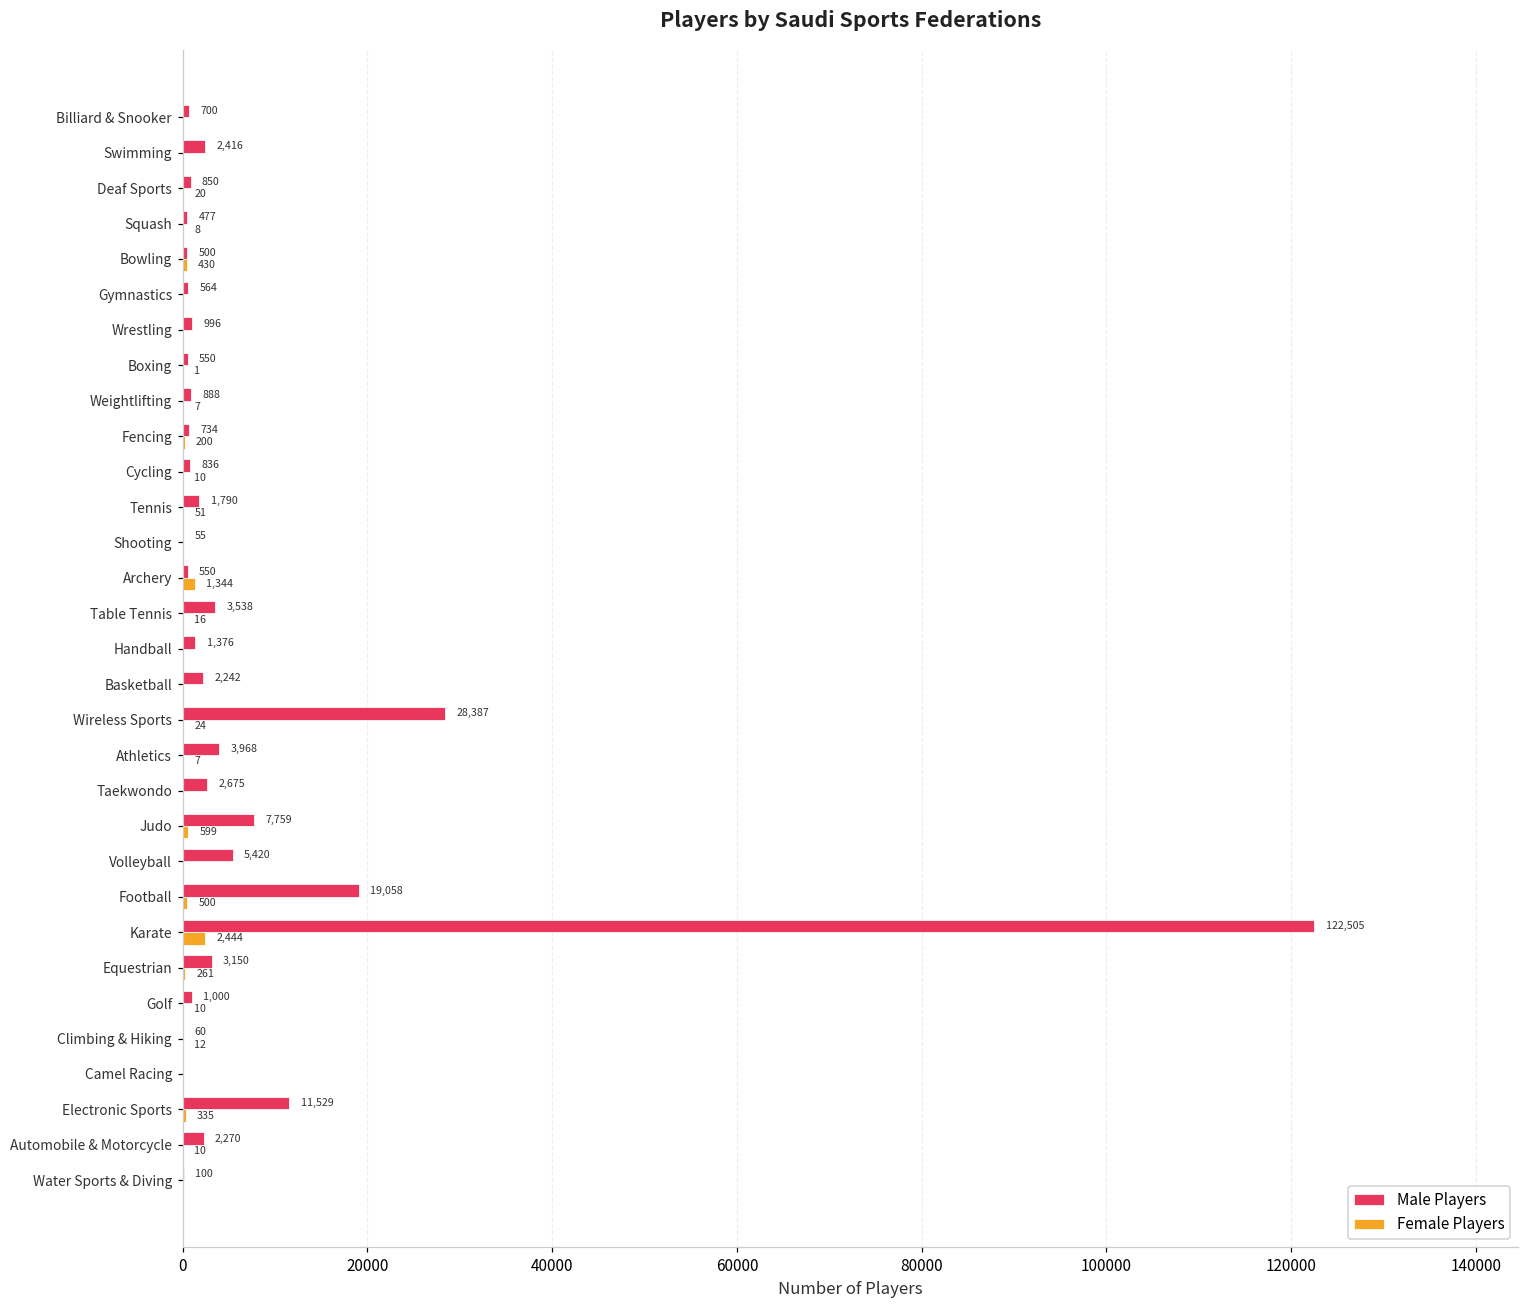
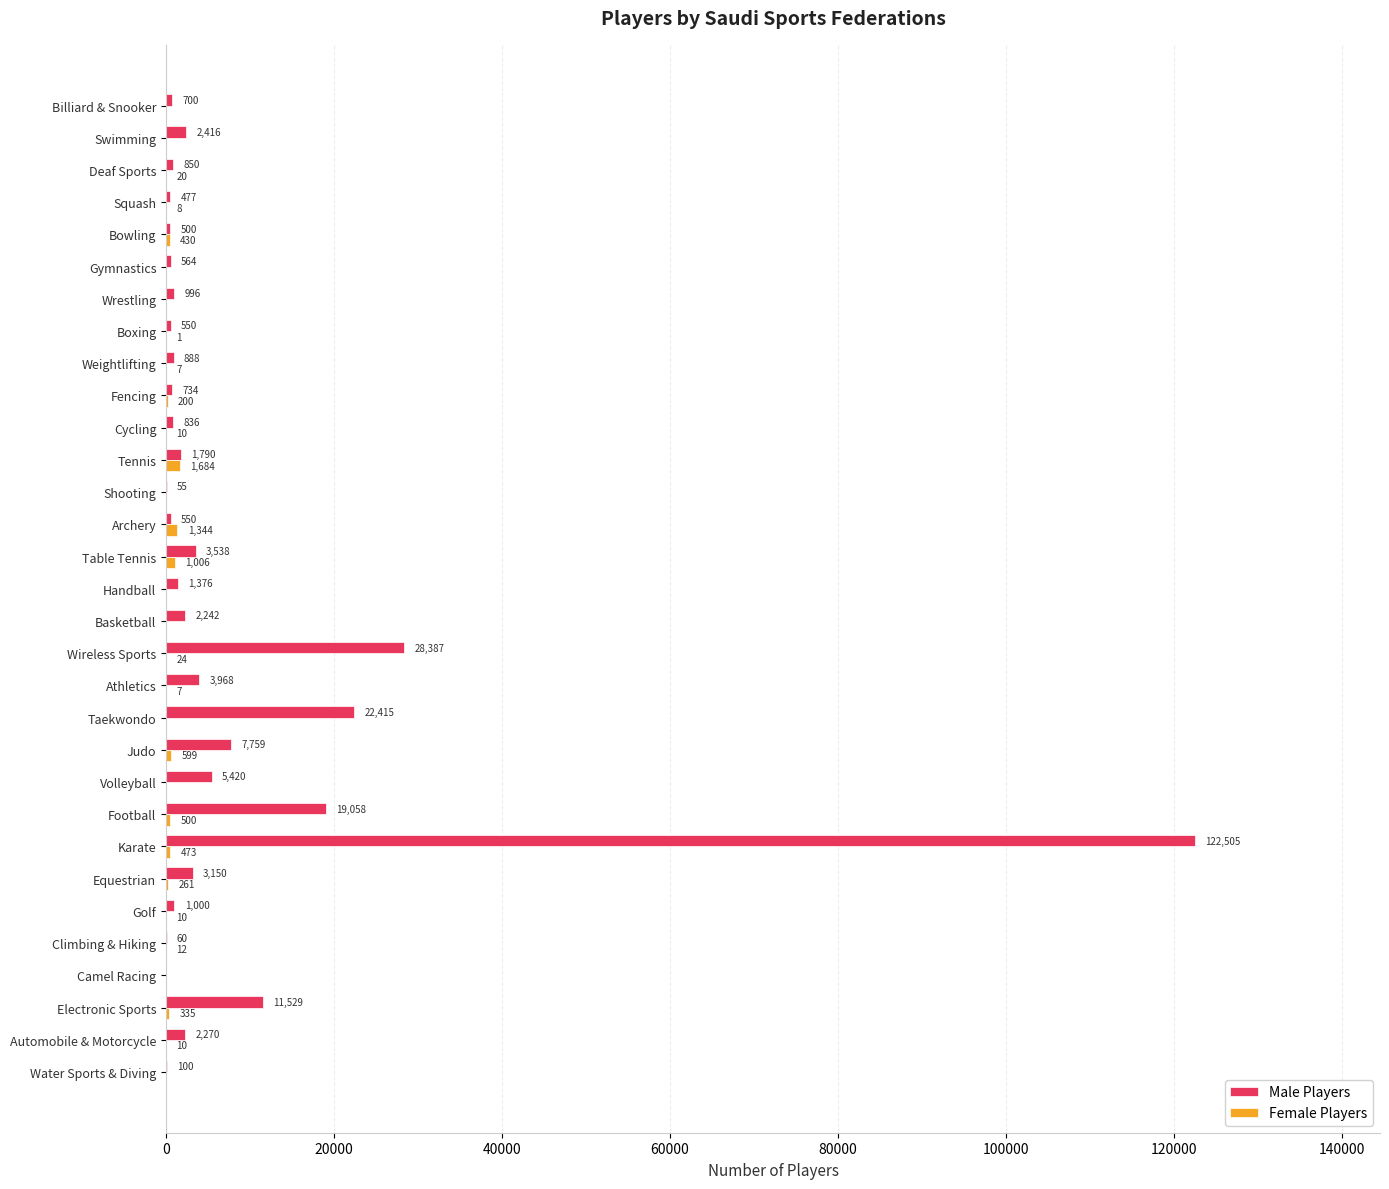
Female Players, Tennis: 51 -> 1,684
Female Players, Table Tennis: 16 -> 1,006
Male Players, Taekwondo: 2,675 -> 22,415
Female Players, Karate: 2,444 -> 473
